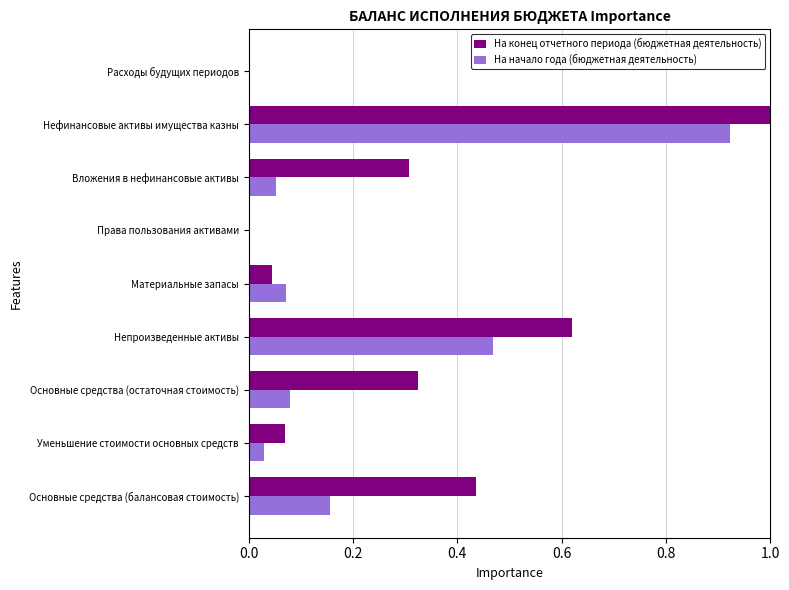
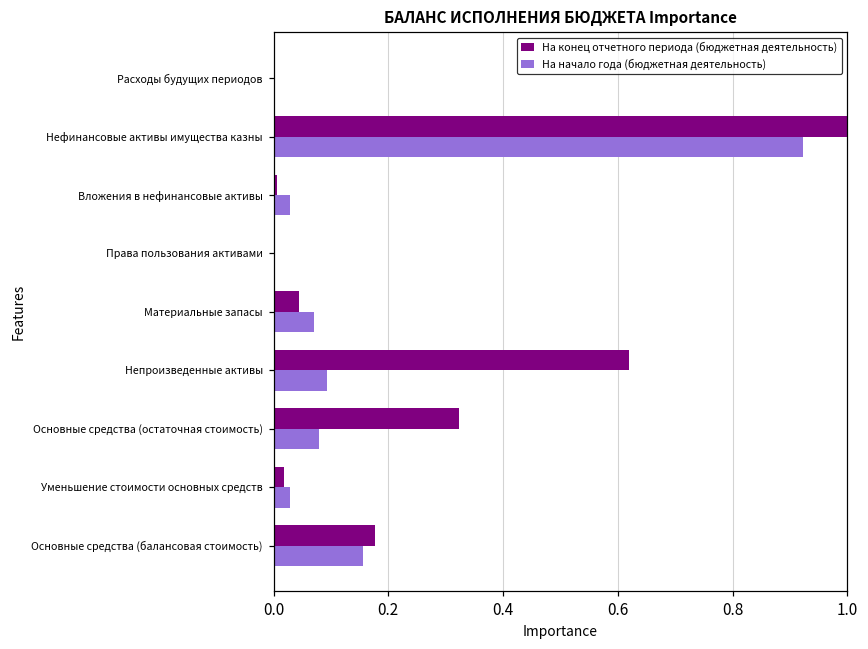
На конец отчетного периода (бюджетная деятельность), Вложения в нефинансовые активы: 0.31 -> 0.01
На начало года (бюджетная деятельность), Вложения в нефинансовые активы: 0.05 -> 0.03
На начало года (бюджетная деятельность), Непроизведенные активы: 0.47 -> 0.09
На конец отчетного периода (бюджетная деятельность), Уменьшение стоимости основных средств: 0.07 -> 0.02
На конец отчетного периода (бюджетная деятельность), Основные средства (балансовая стоимость): 0.44 -> 0.18
